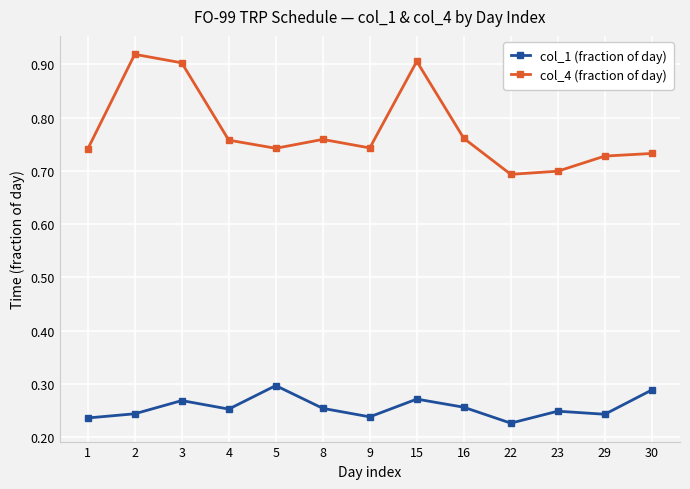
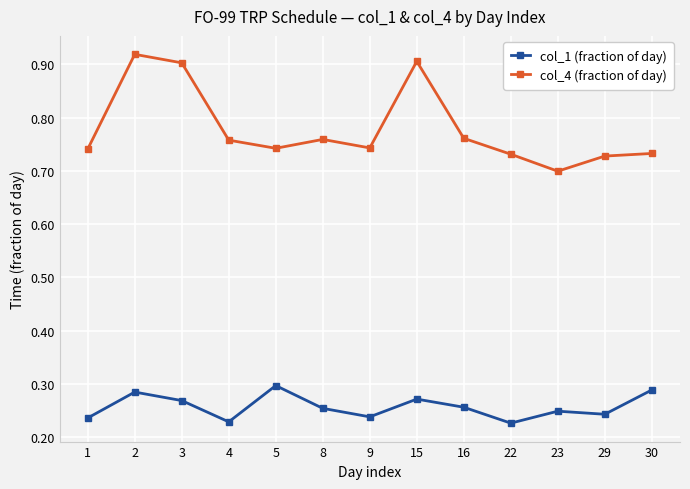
col_1 (fraction of day), 2: 0.24 -> 0.28
col_1 (fraction of day), 4: 0.25 -> 0.23
col_4 (fraction of day), 22: 0.69 -> 0.73
